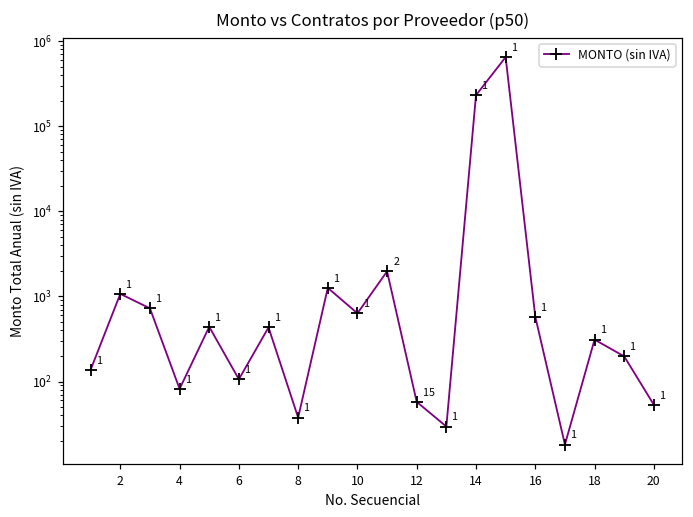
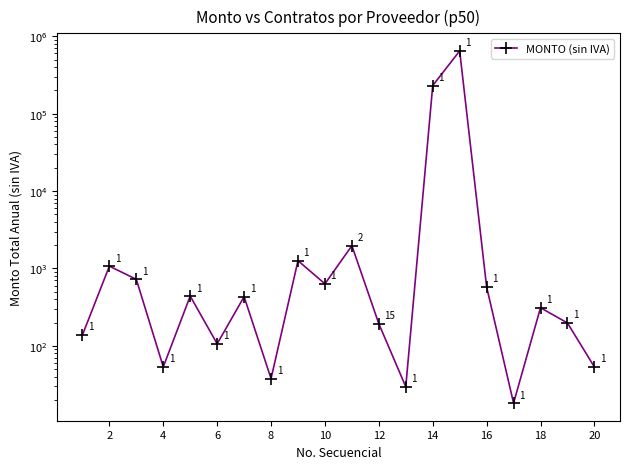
4: 80 -> 50
12: 60 -> 190
